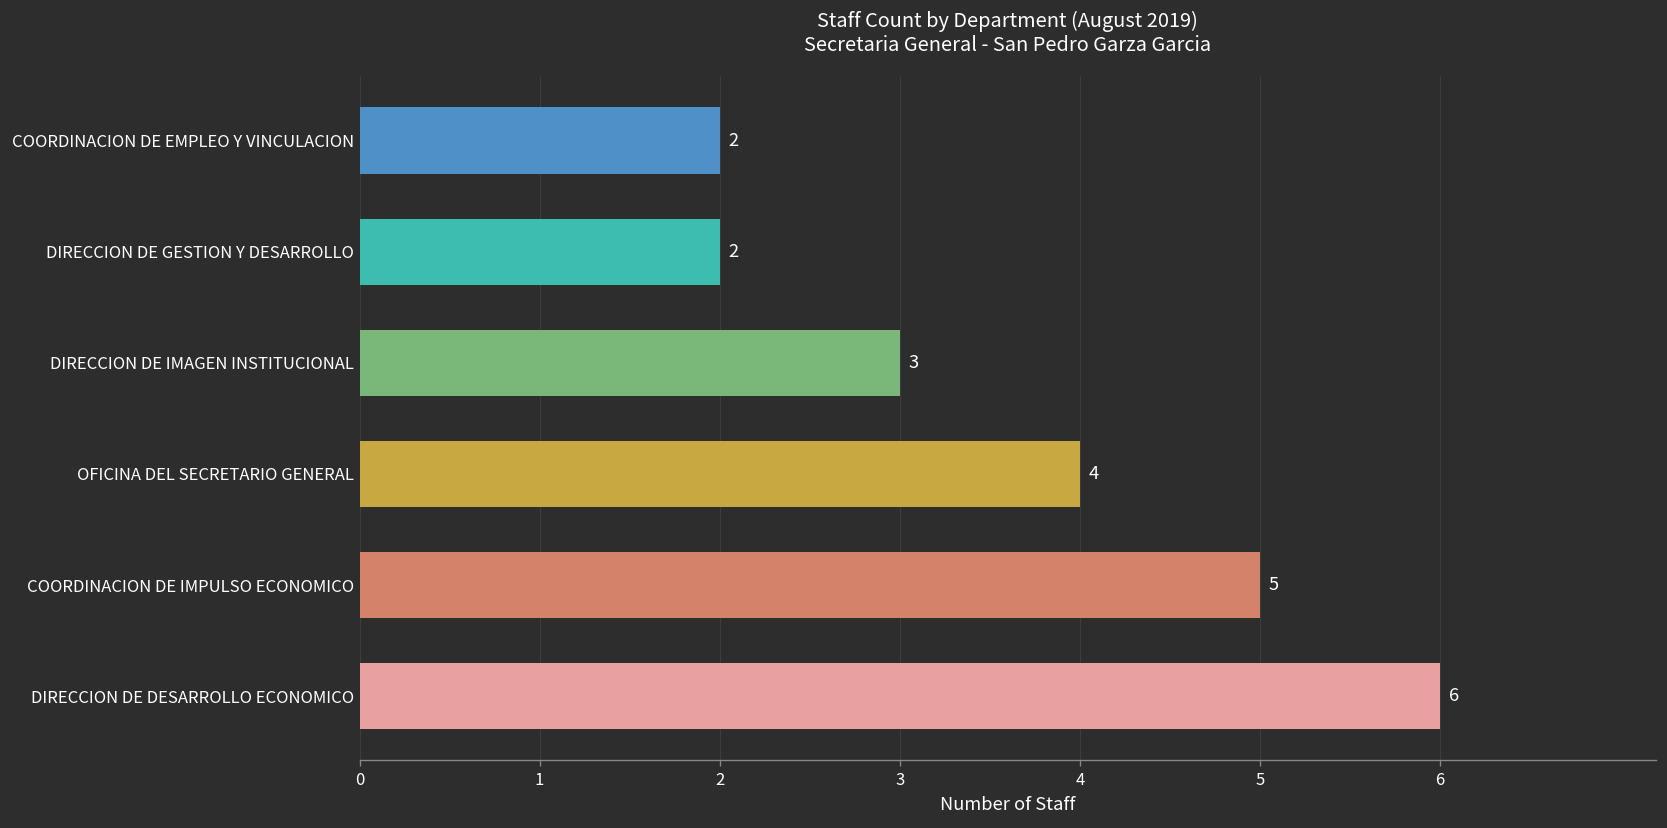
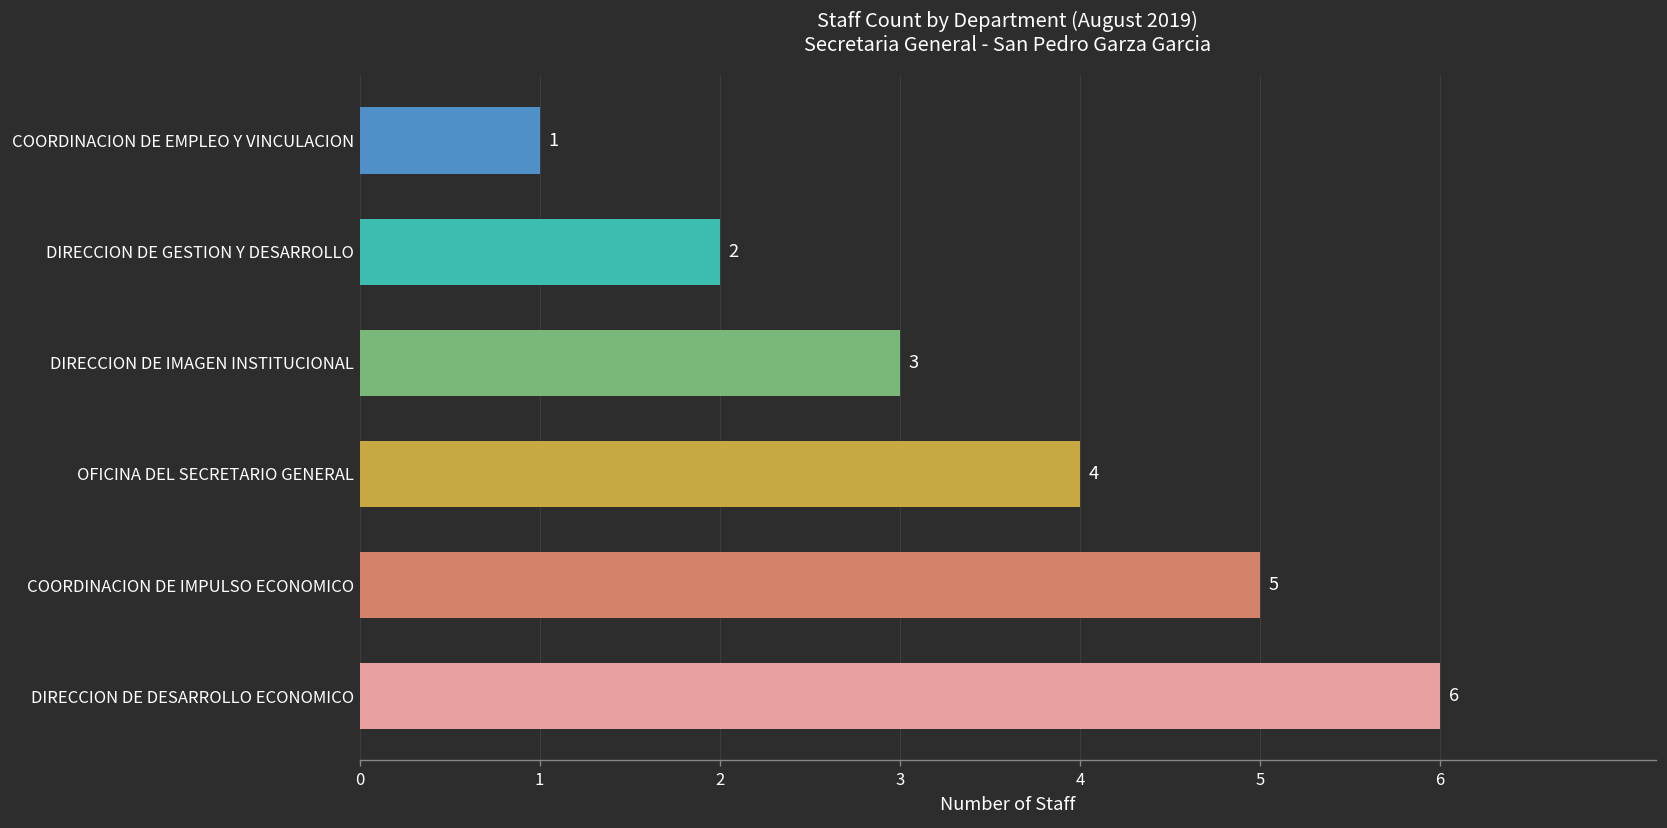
COORDINACION DE EMPLEO Y VINCULACION: 2 -> 1
